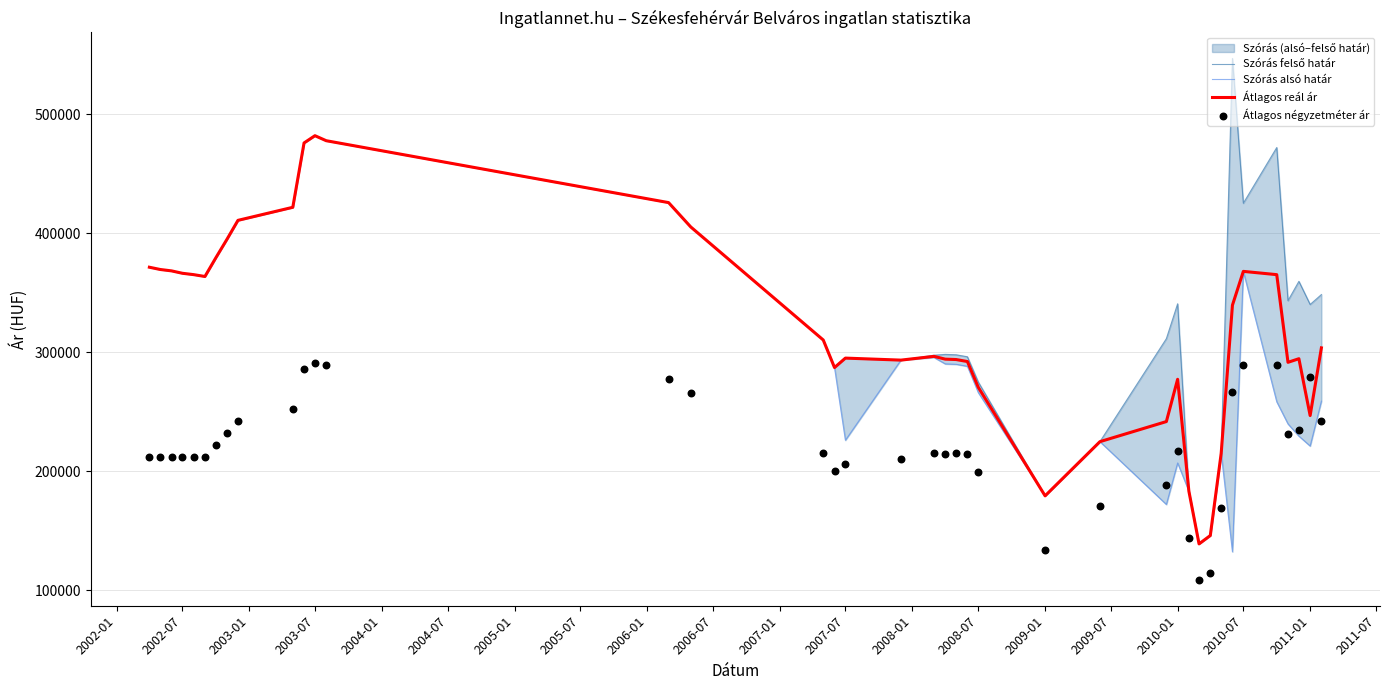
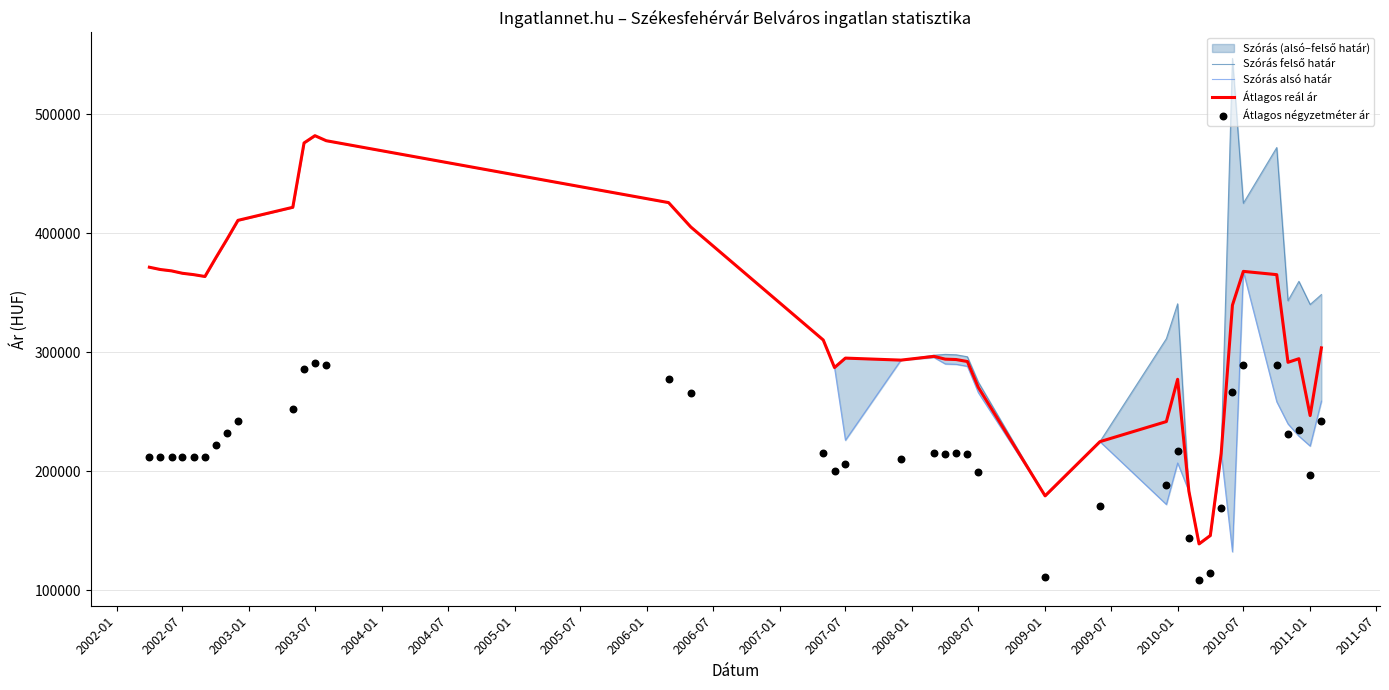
Átlagos négyzetméter ár, 2009-01: 134000 -> 111000
Átlagos négyzetméter ár, 2011-01: 280000 -> 197000
